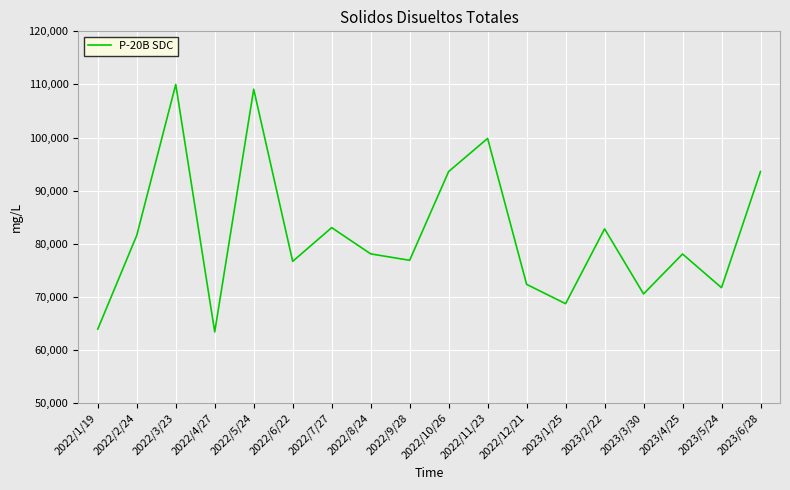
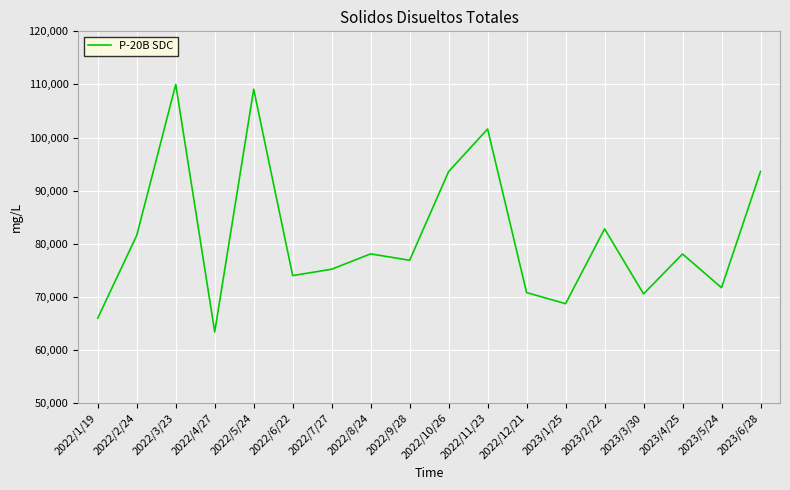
2022/1/19: 64,000 -> 66,000
2022/6/22: 77,000 -> 74,000
2022/7/27: 83,000 -> 75,000
2022/11/23: 100,000 -> 102,000
2022/12/21: 72,000 -> 71,000
